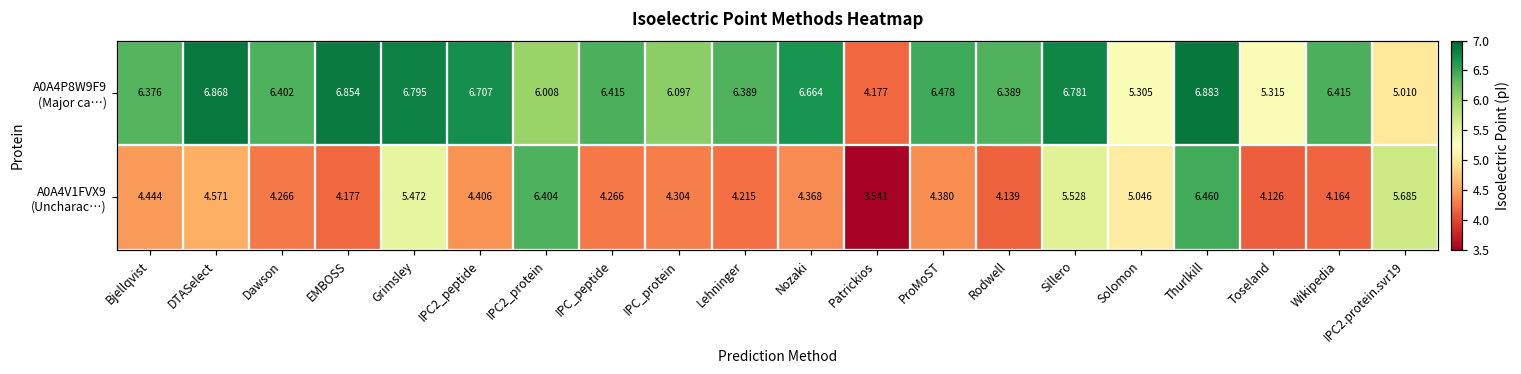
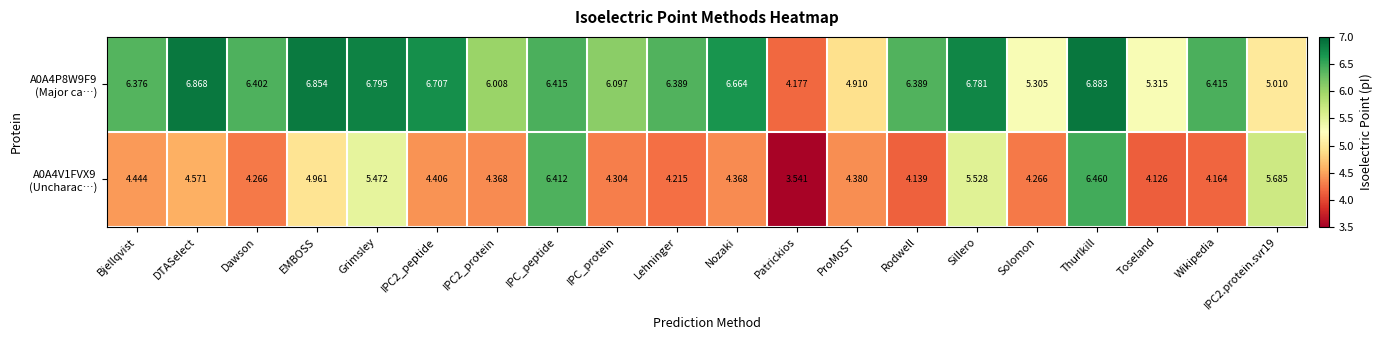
A0A4P8W9F9 (Major ca…), ProMoST: 6.478 -> 4.910
A0A4V1FVX9 (Uncharac…), EMBOSS: 4.177 -> 4.961
A0A4V1FVX9 (Uncharac…), IPC2_protein: 6.404 -> 4.368
A0A4V1FVX9 (Uncharac…), IPC_peptide: 4.266 -> 6.412
A0A4V1FVX9 (Uncharac…), Solomon: 5.046 -> 4.266
